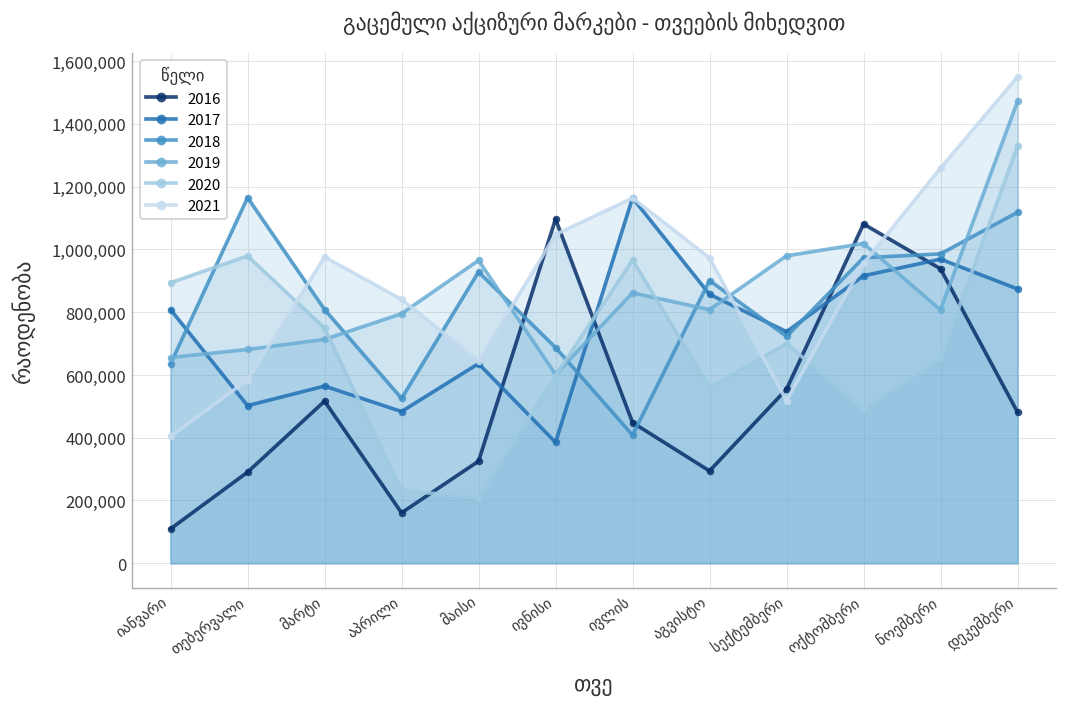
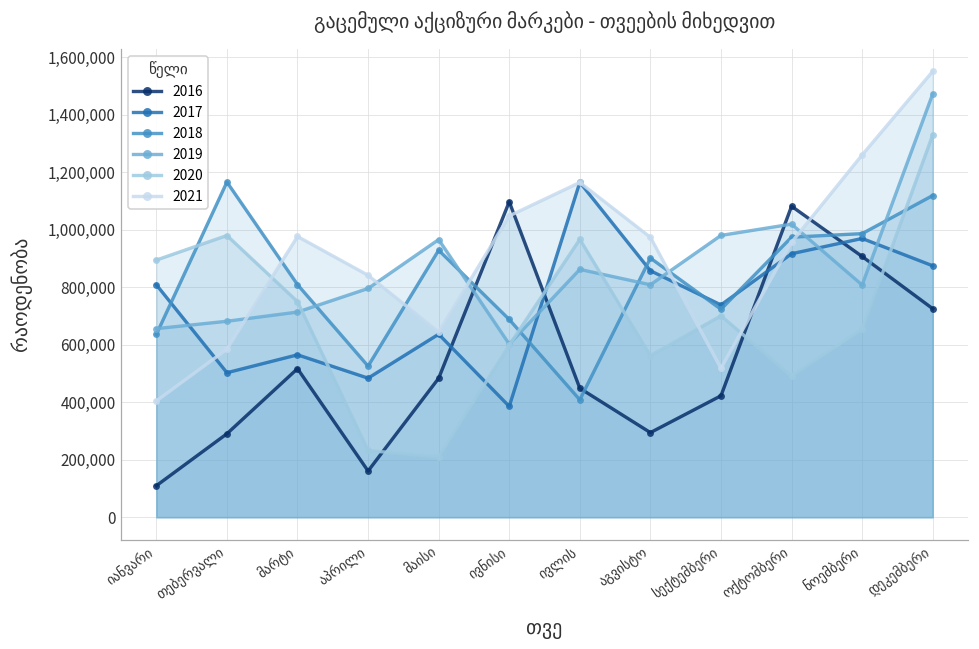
2016, მაისი: 330,000 -> 480,000
2016, სექტემბერი: 550,000 -> 420,000
2016, ნოემბერი: 940,000 -> 910,000
2016, დეკემბერი: 480,000 -> 730,000
